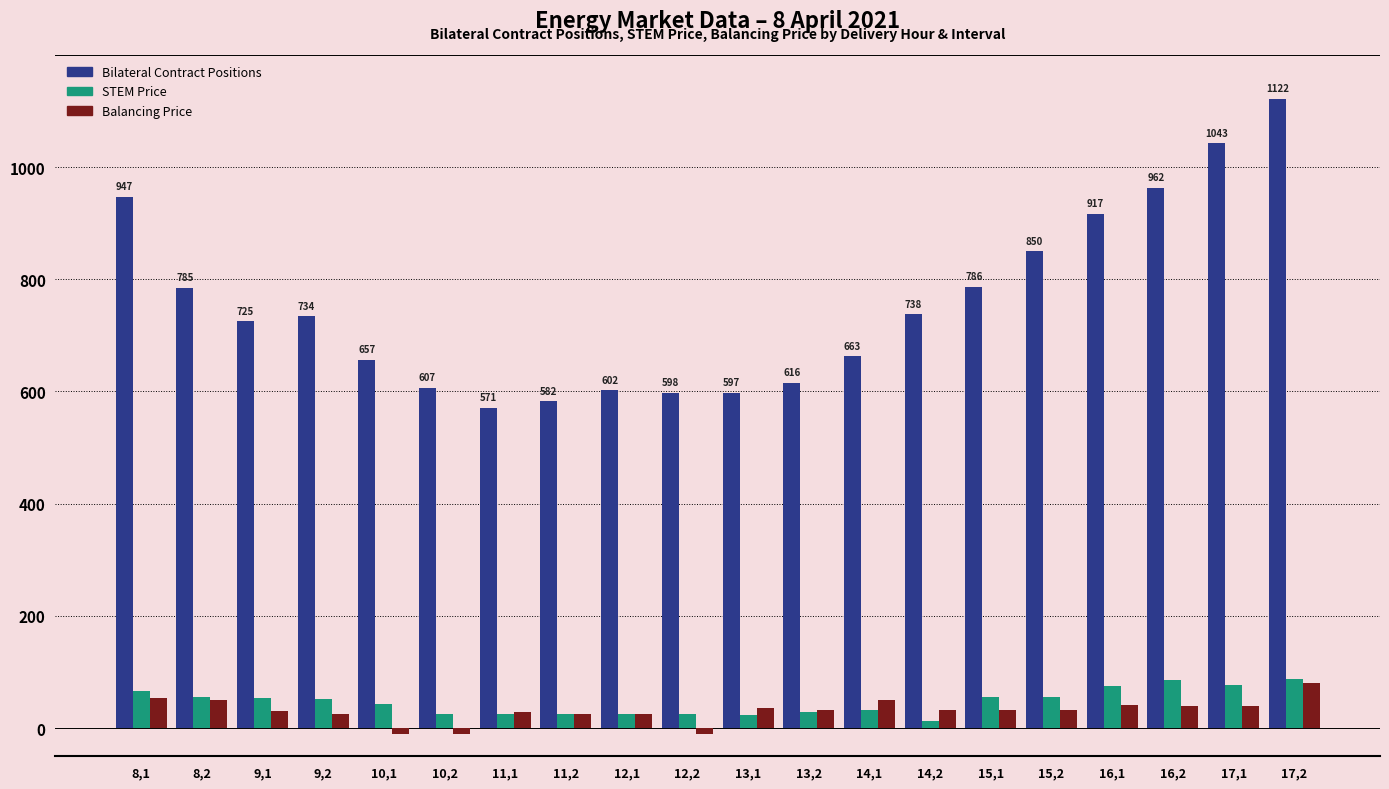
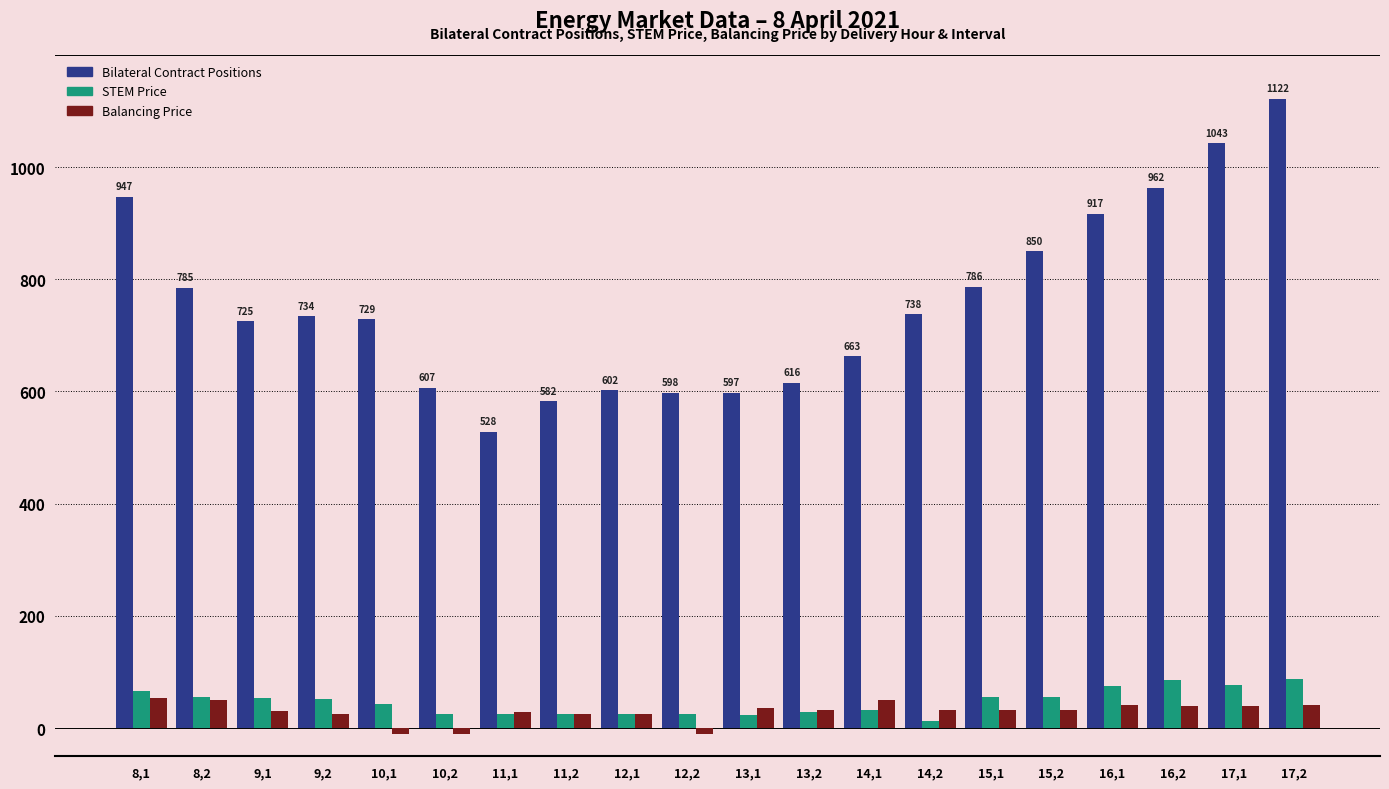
Bilateral Contract Positions, 10,1: 657 -> 729
Bilateral Contract Positions, 11,1: 571 -> 528
Balancing Price, 17,2: 80 -> 40
